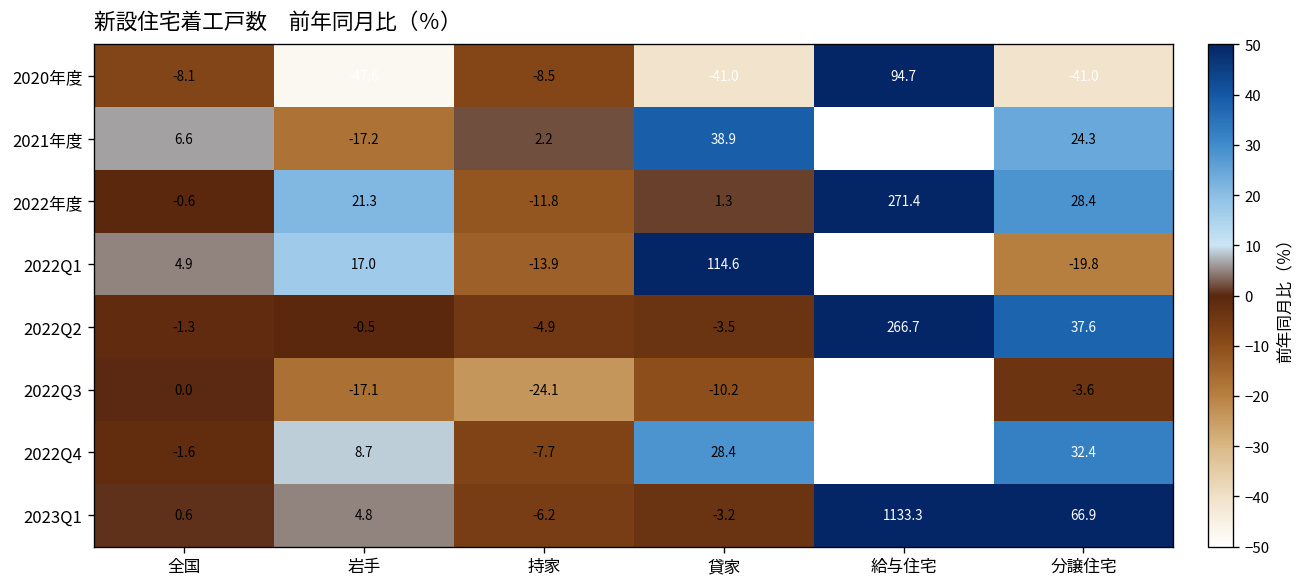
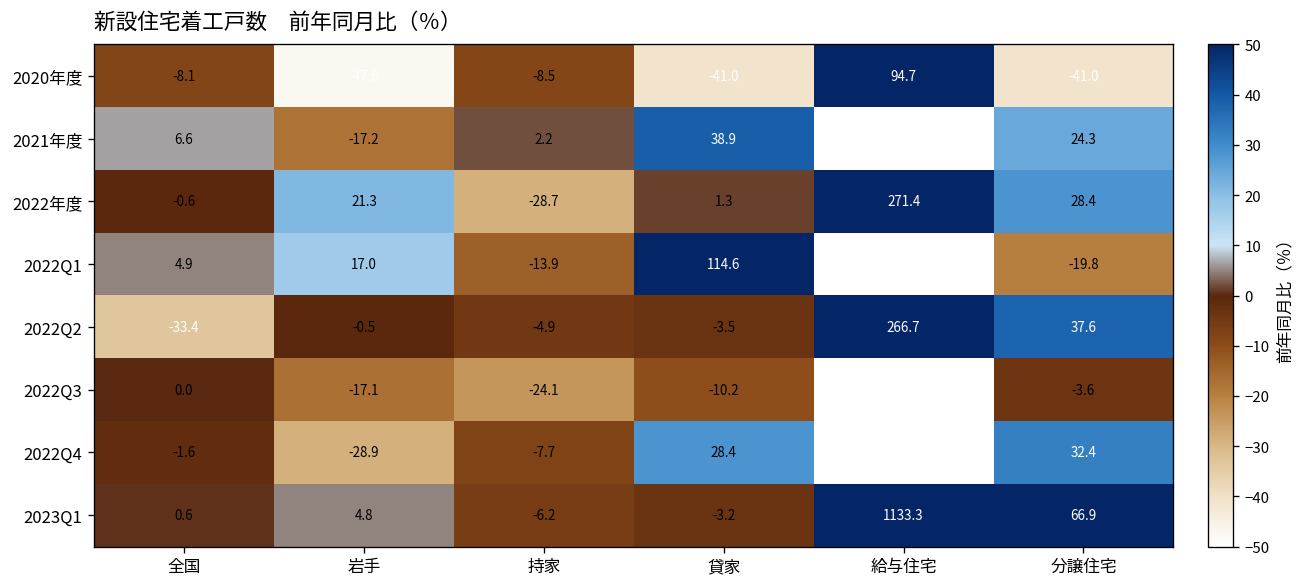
2022年度, 持家: -11.8 -> -28.7
2022Q2, 全国: -1.3 -> -33.4
2022Q4, 岩手: 8.7 -> -28.9
